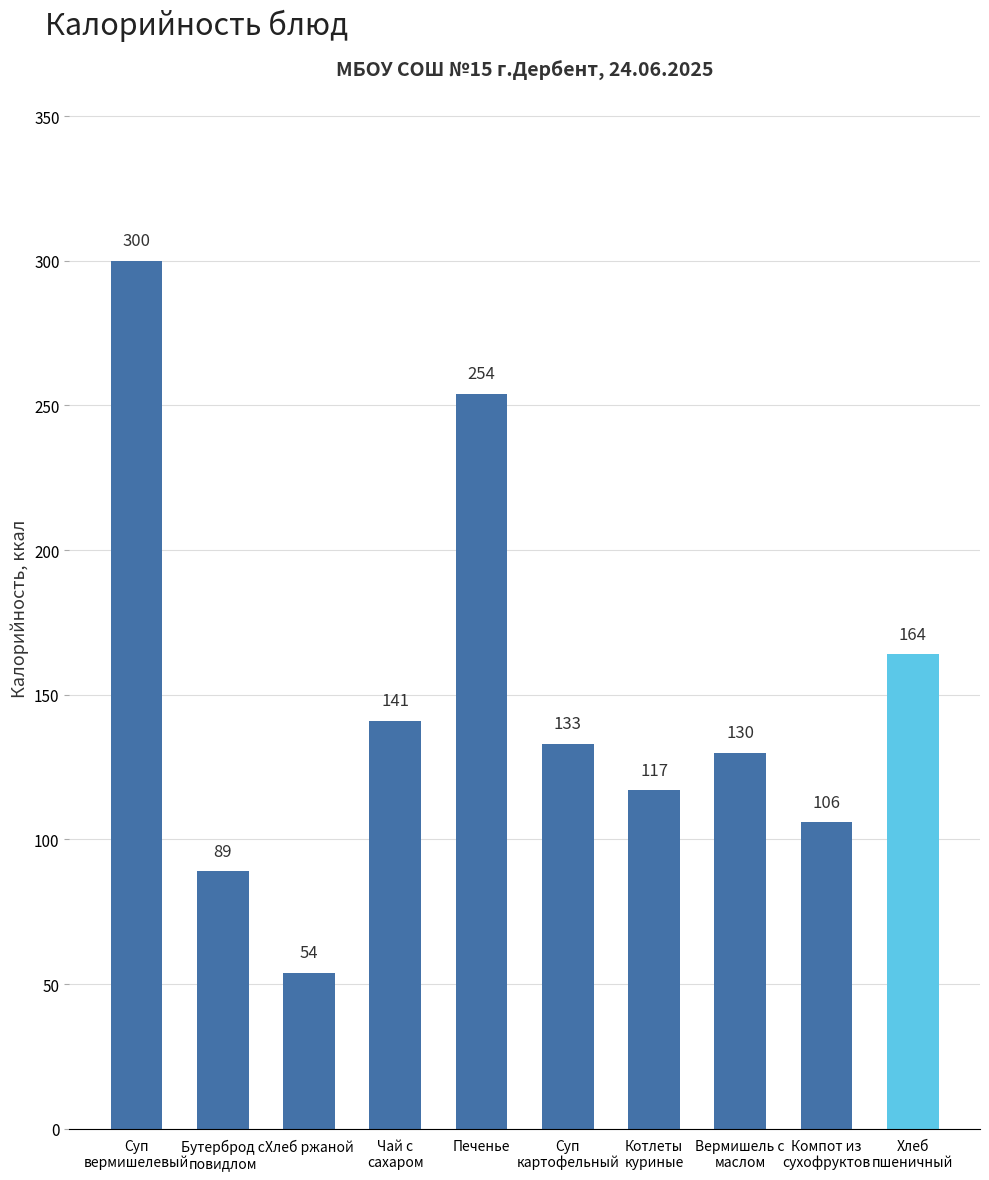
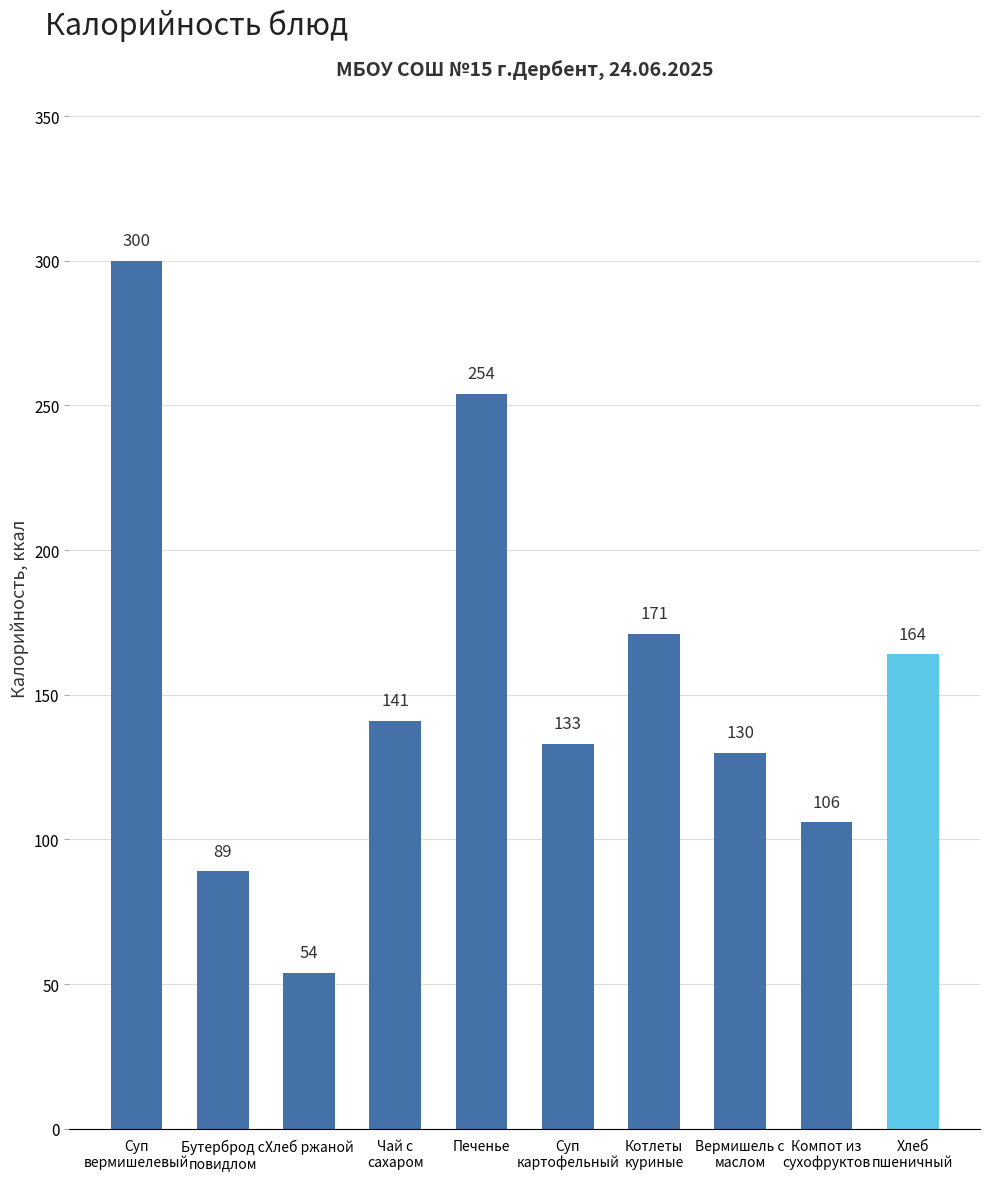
Котлеты куриные: 117 -> 171
